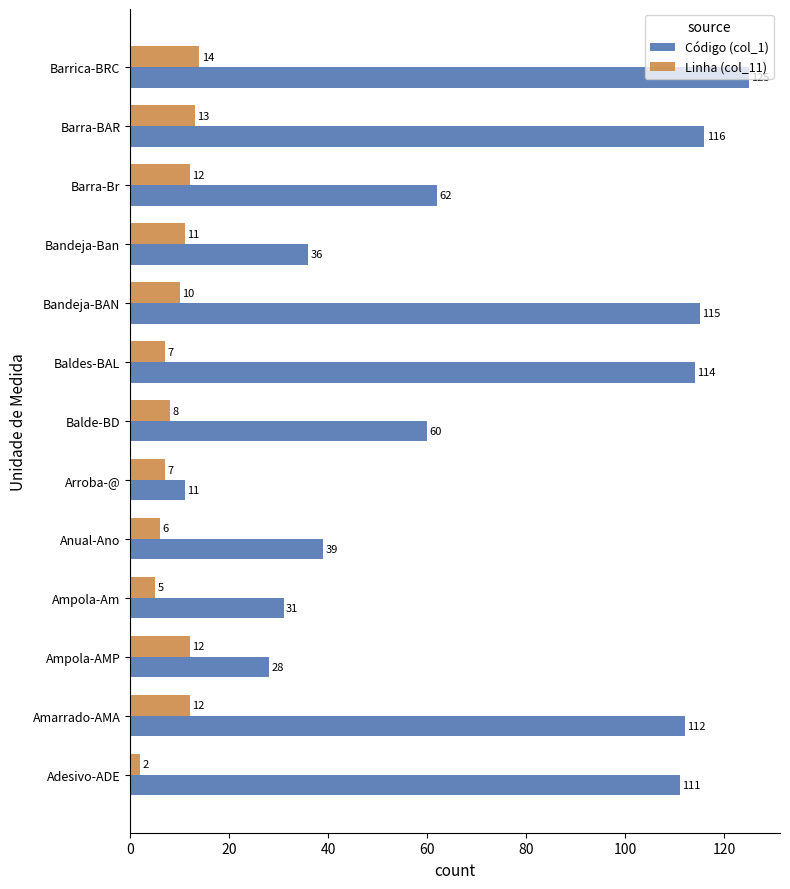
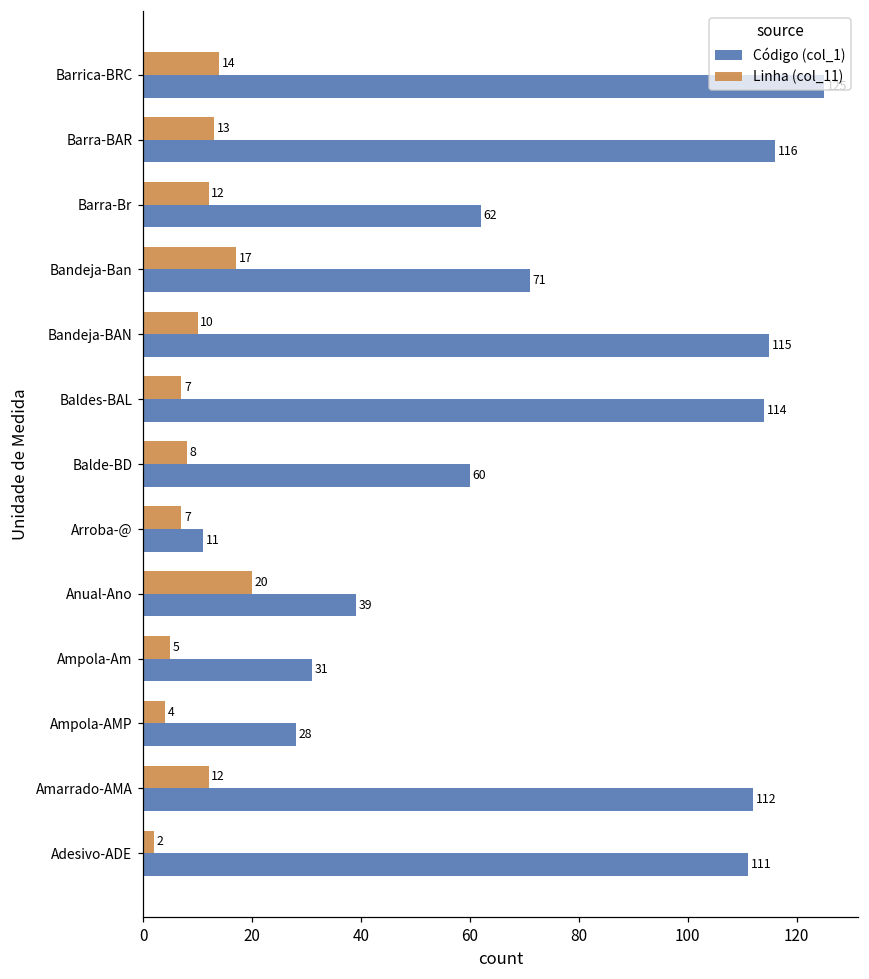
Linha (col_11), Bandeja-Ban: 11 -> 17
Código (col_1), Bandeja-Ban: 36 -> 71
Linha (col_11), Anual-Ano: 6 -> 20
Linha (col_11), Ampola-AMP: 12 -> 4
